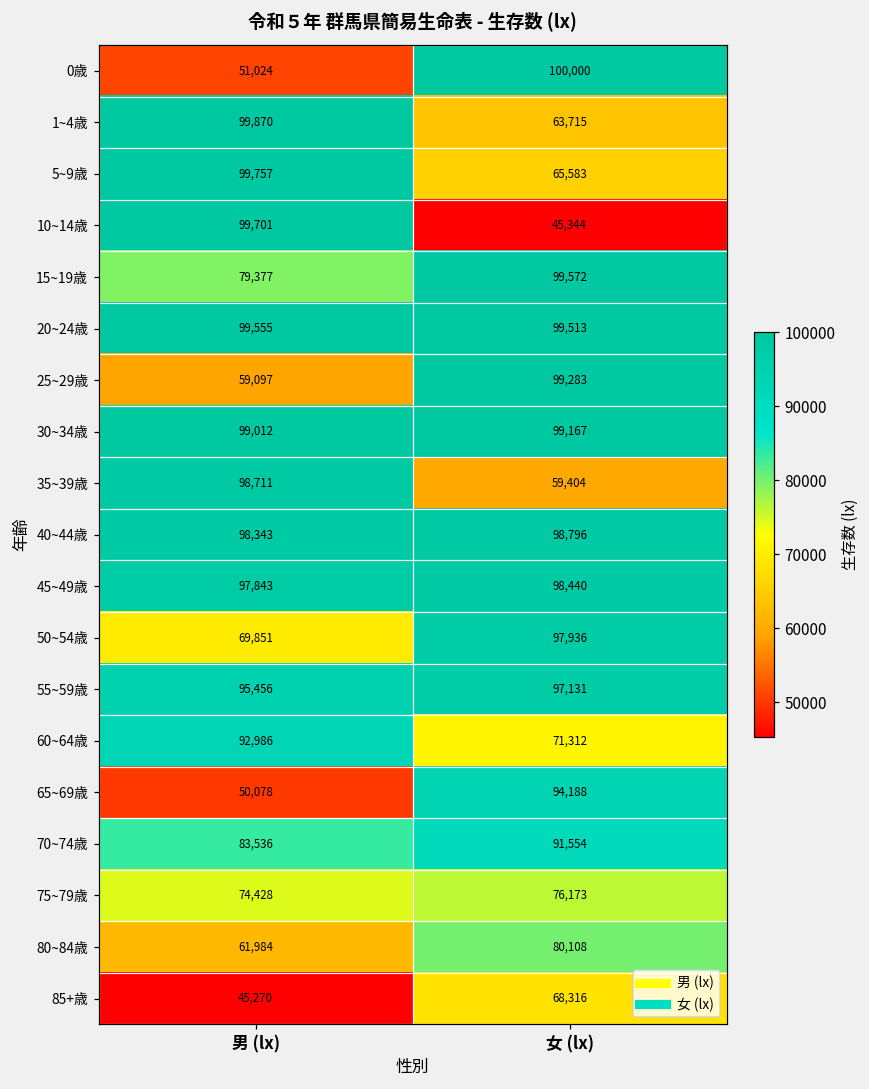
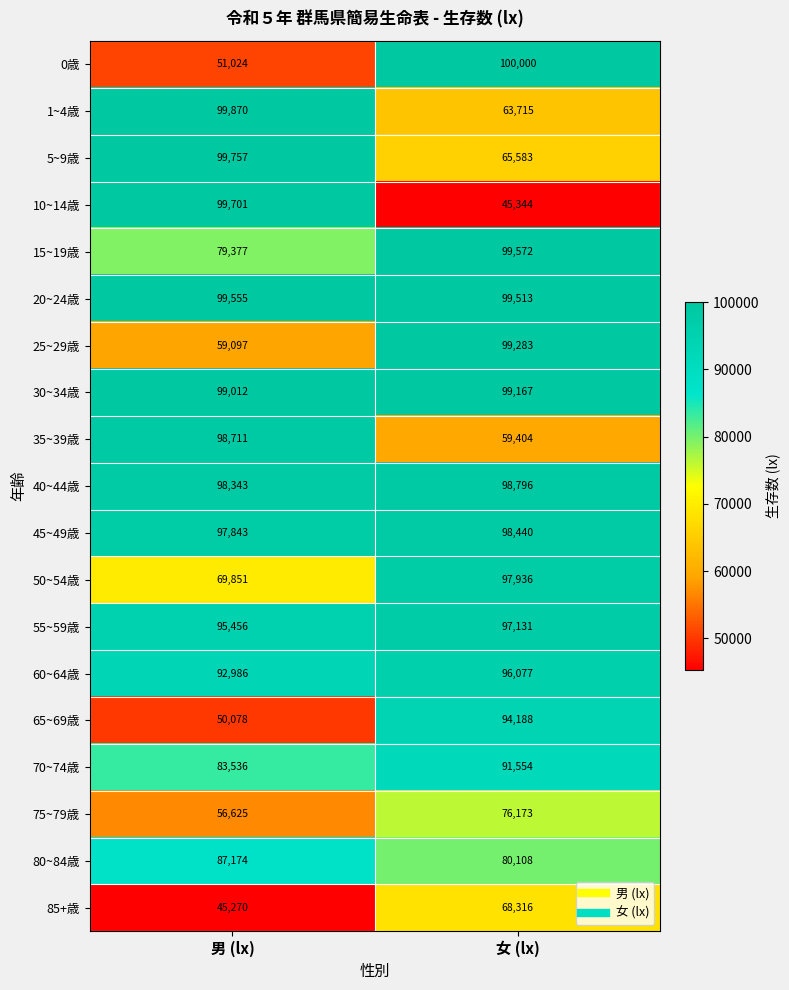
60~64歳, 女 (lx): 71,312 -> 96,077
75~79歳, 男 (lx): 74,428 -> 56,625
80~84歳, 男 (lx): 61,984 -> 87,174
